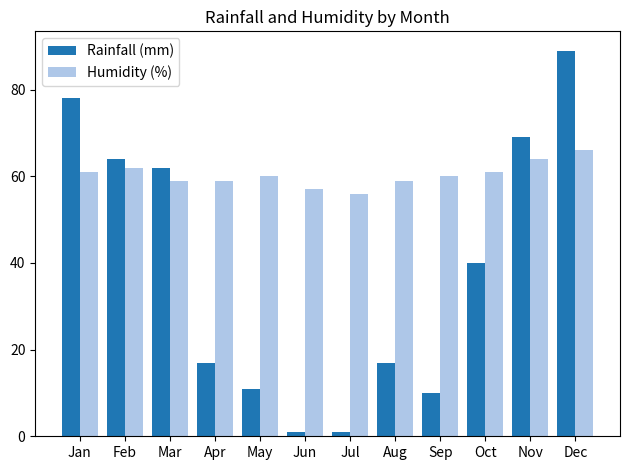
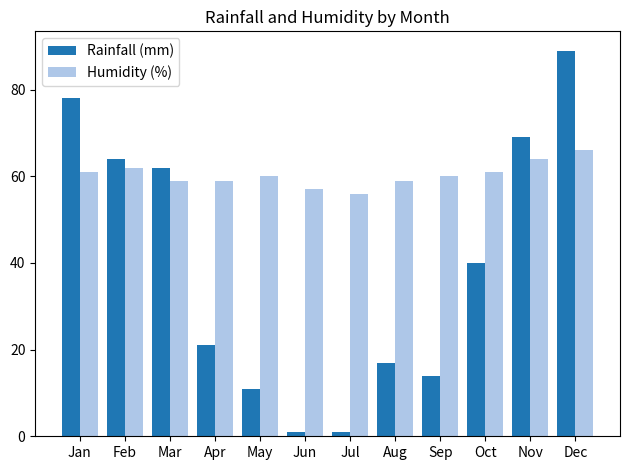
Rainfall (mm), Apr: 17 -> 21
Rainfall (mm), Sep: 10 -> 14
